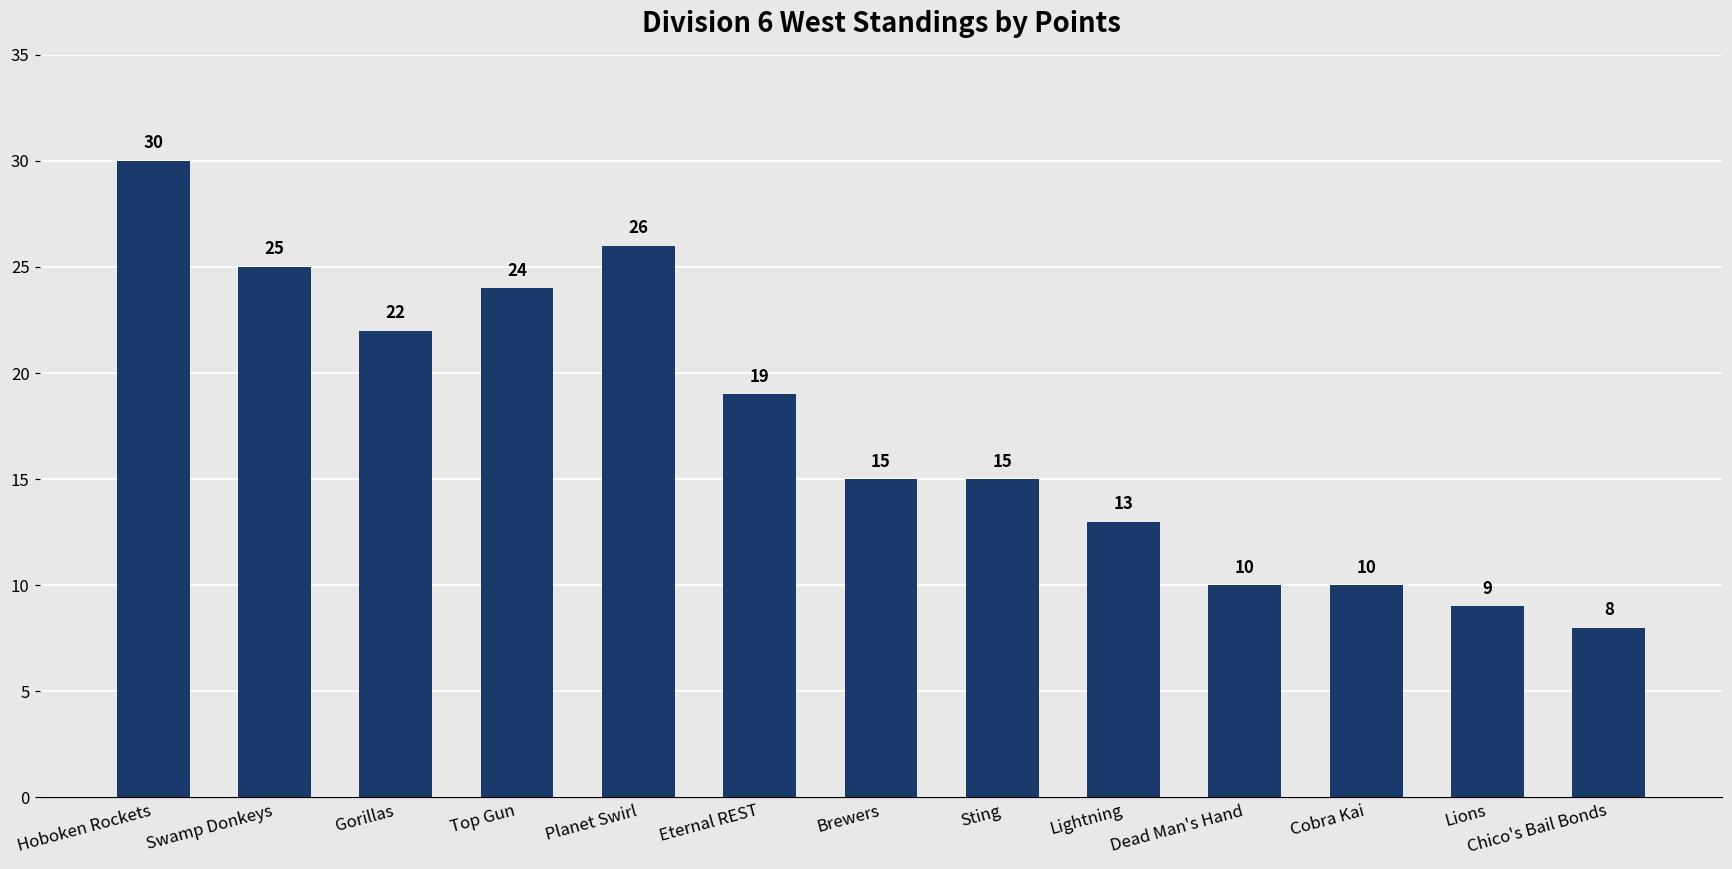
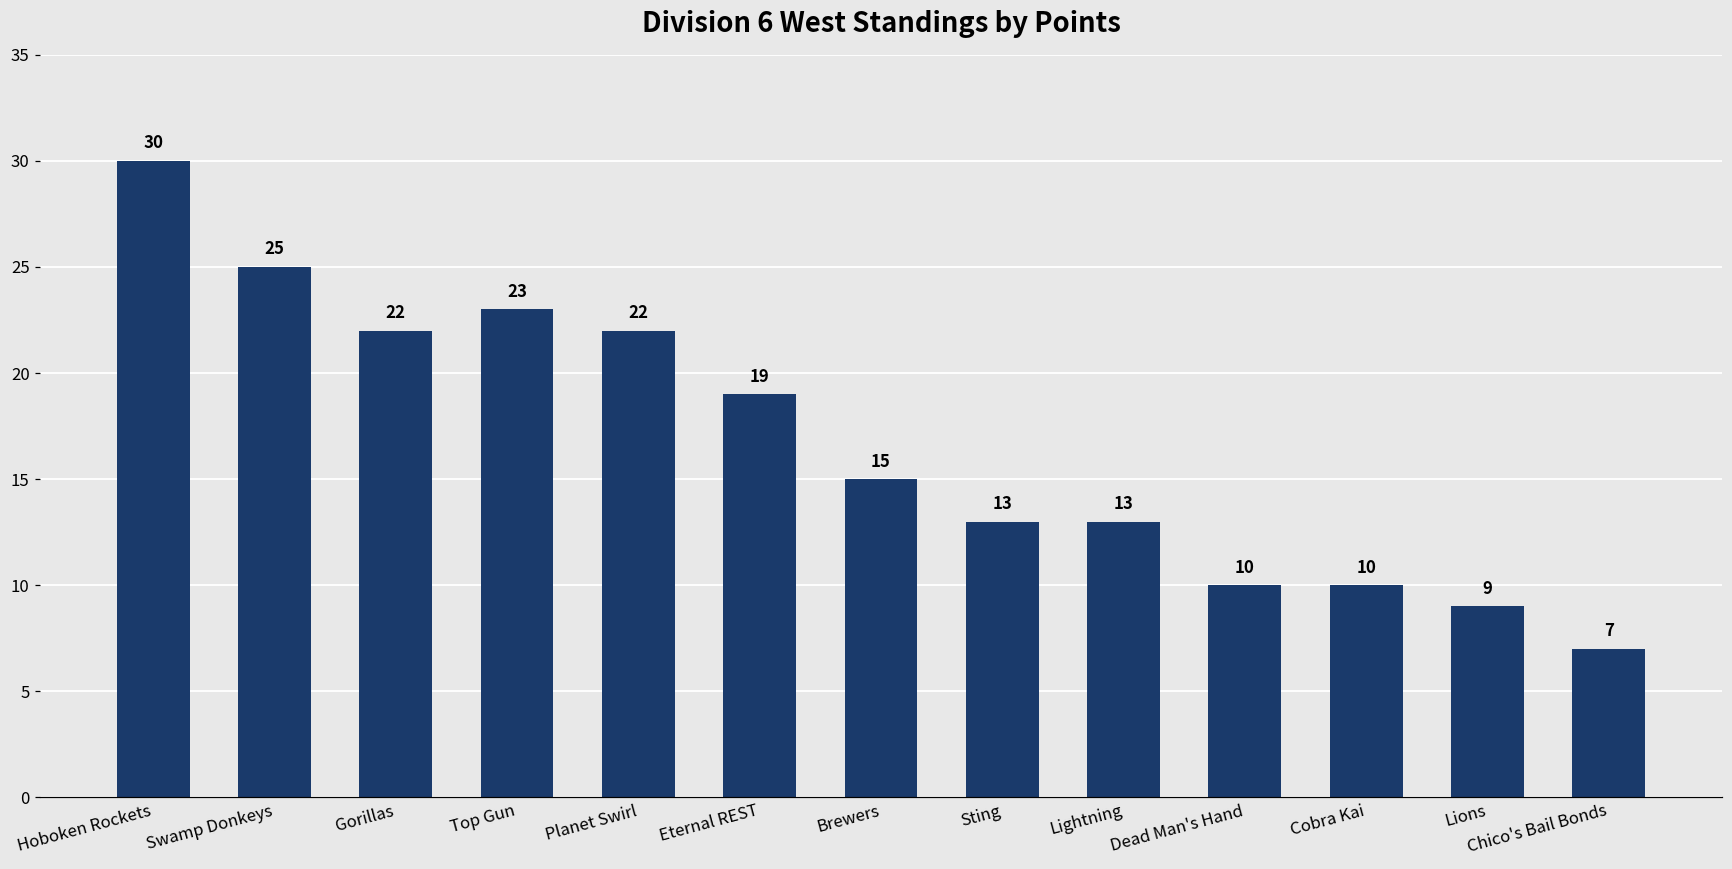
Top Gun: 24 -> 23
Planet Swirl: 26 -> 22
Sting: 15 -> 13
Chico's Bail Bonds: 8 -> 7
